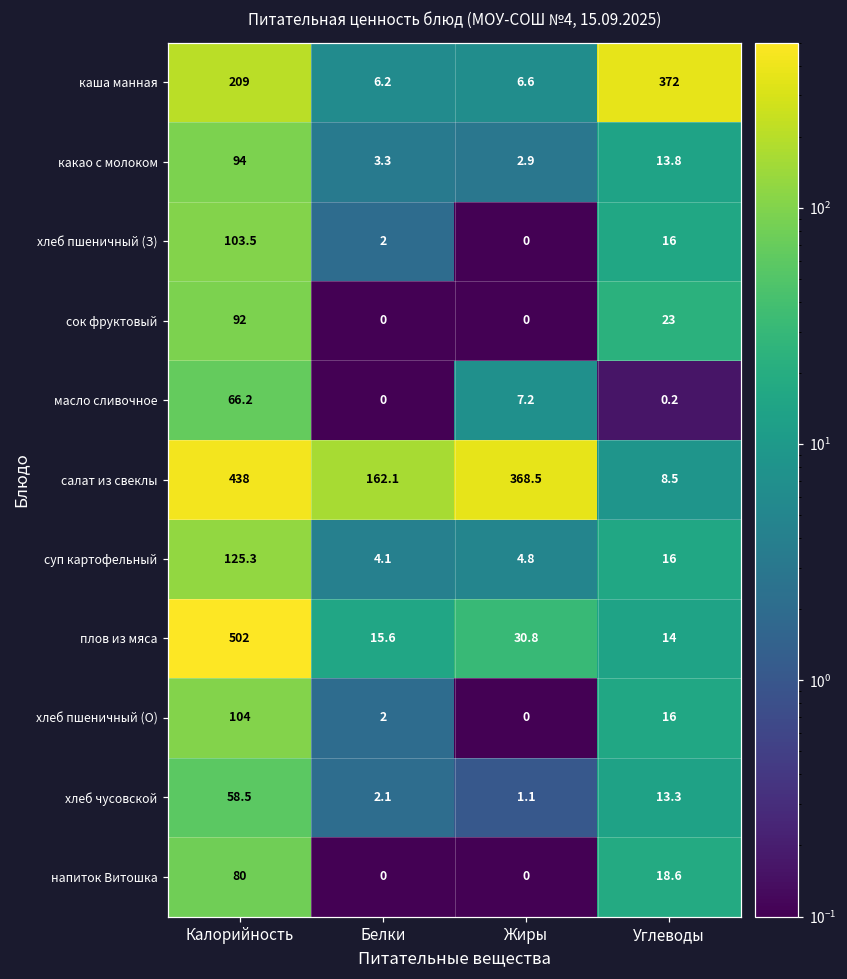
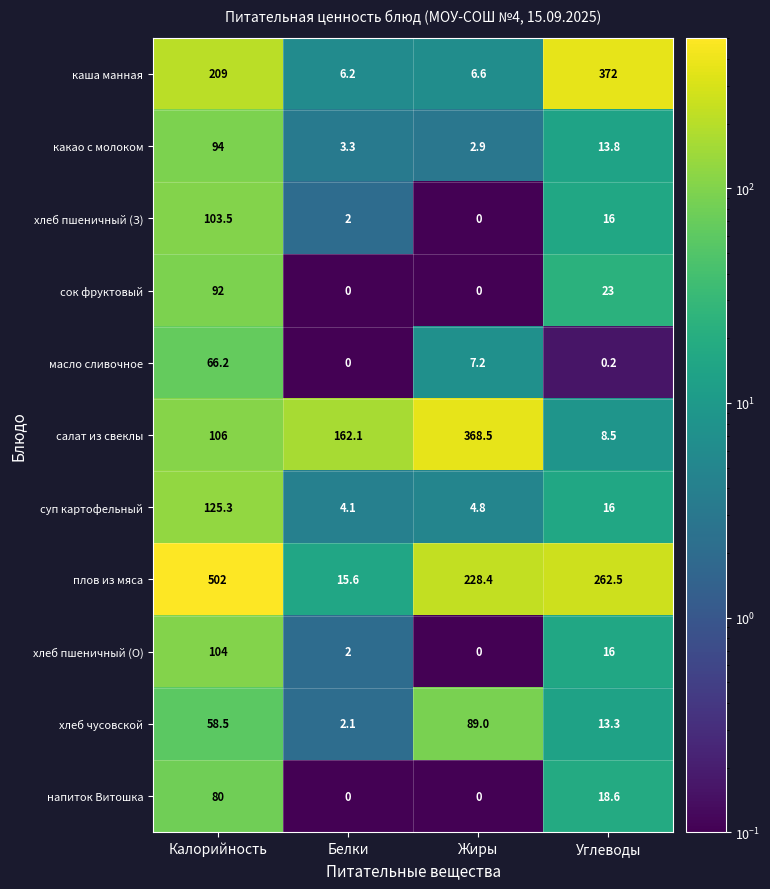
салат из свеклы, Калорийность: 438 -> 106
плов из мяса, Жиры: 30.8 -> 228.4
плов из мяса, Углеводы: 14 -> 262.5
хлеб чусовской, Жиры: 1.1 -> 89.0
